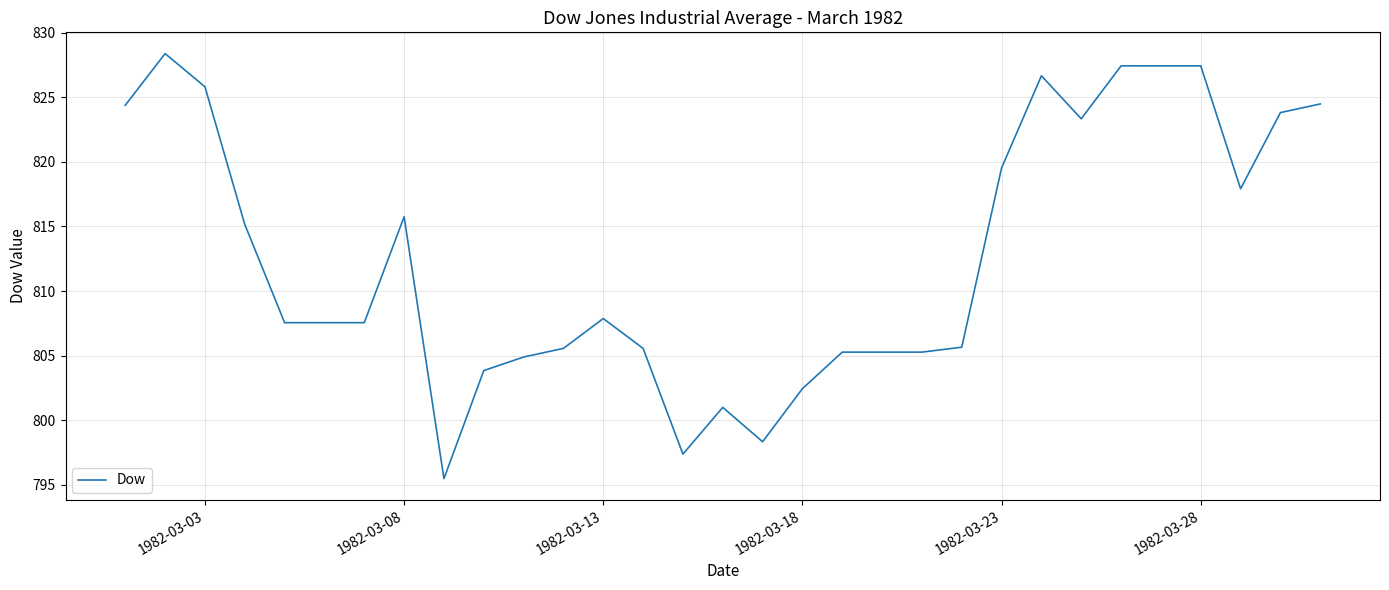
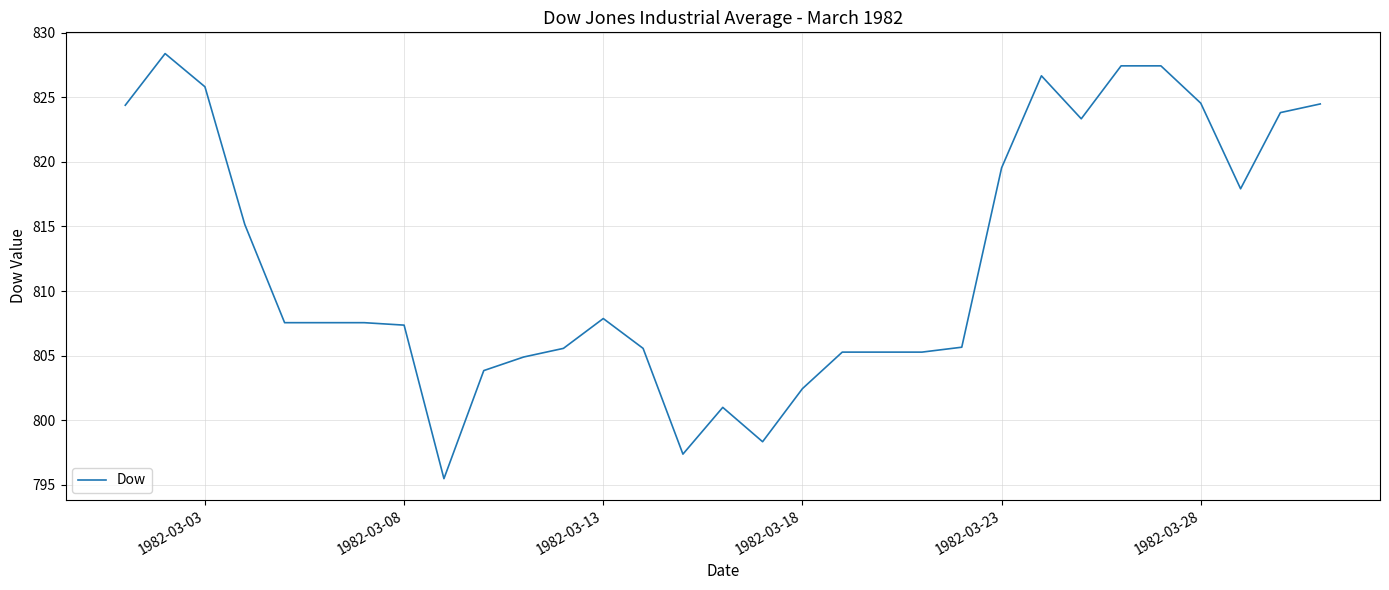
1982-03-08: 815.8 -> 807.4
1982-03-28: 827.4 -> 824.6
